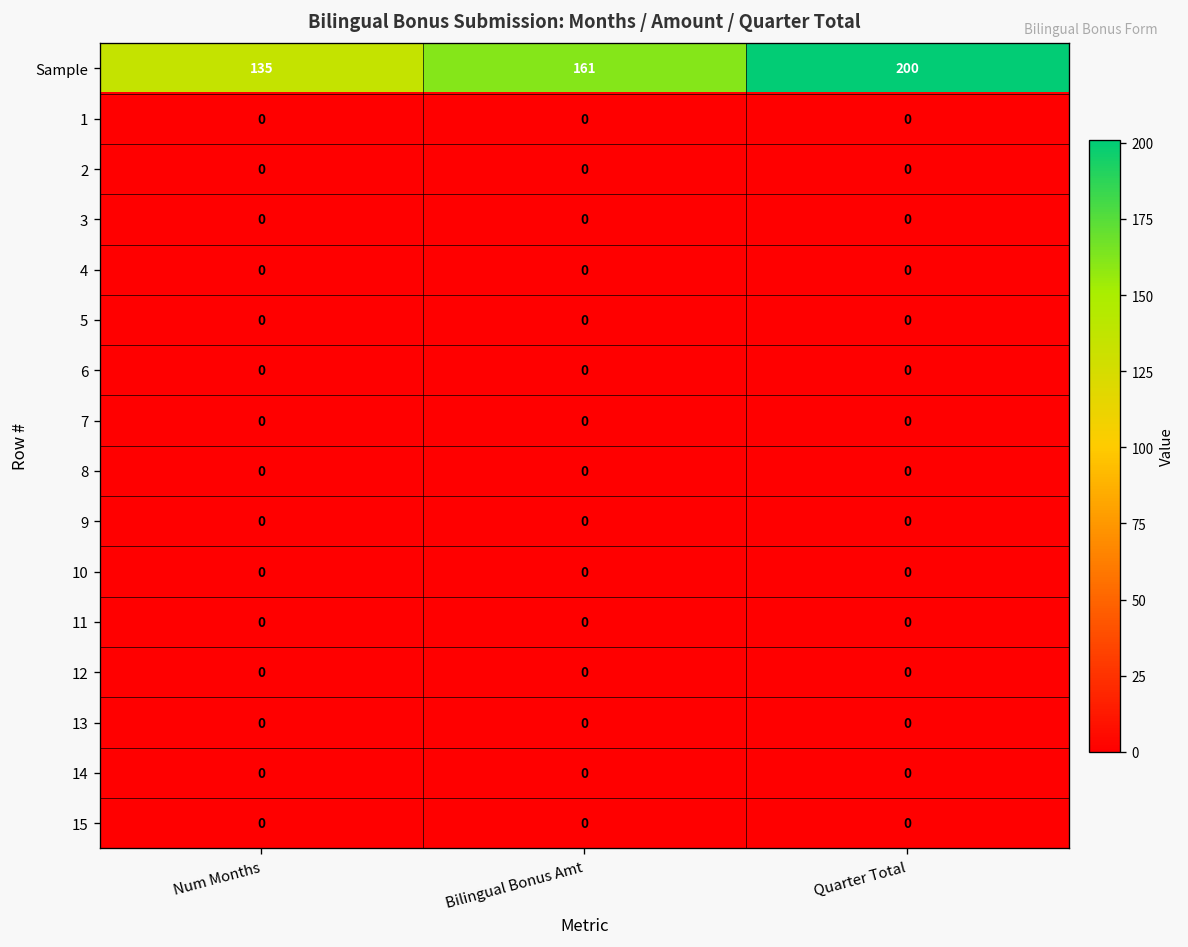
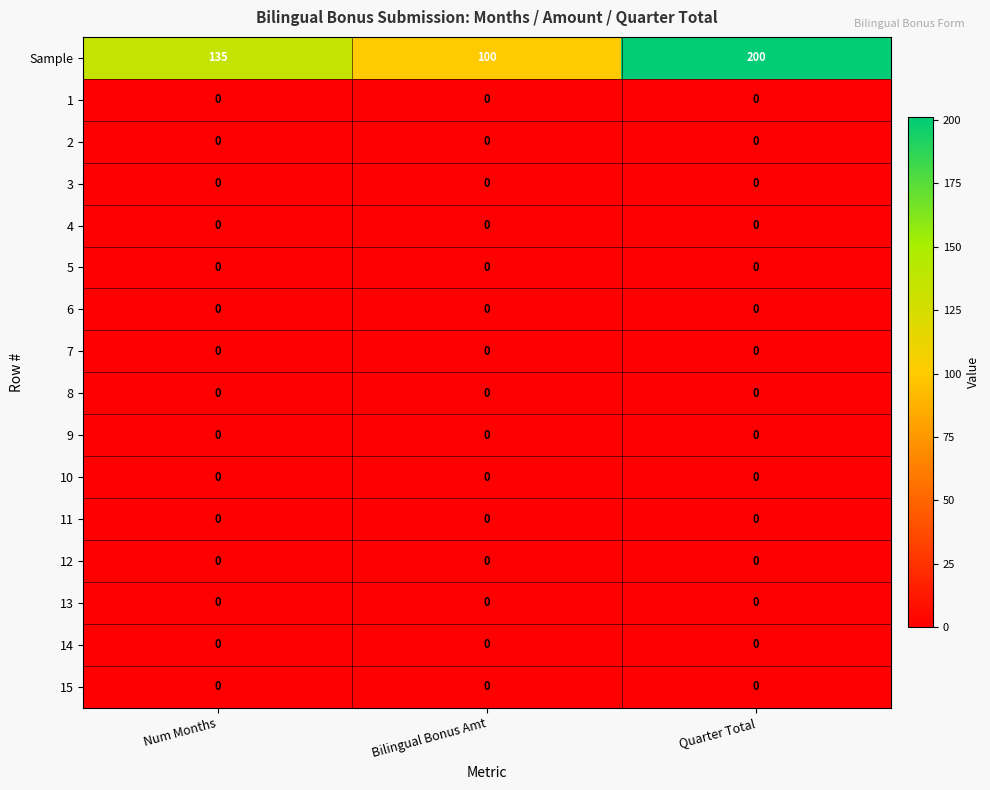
Sample, Bilingual Bonus Amt: 161 -> 100
